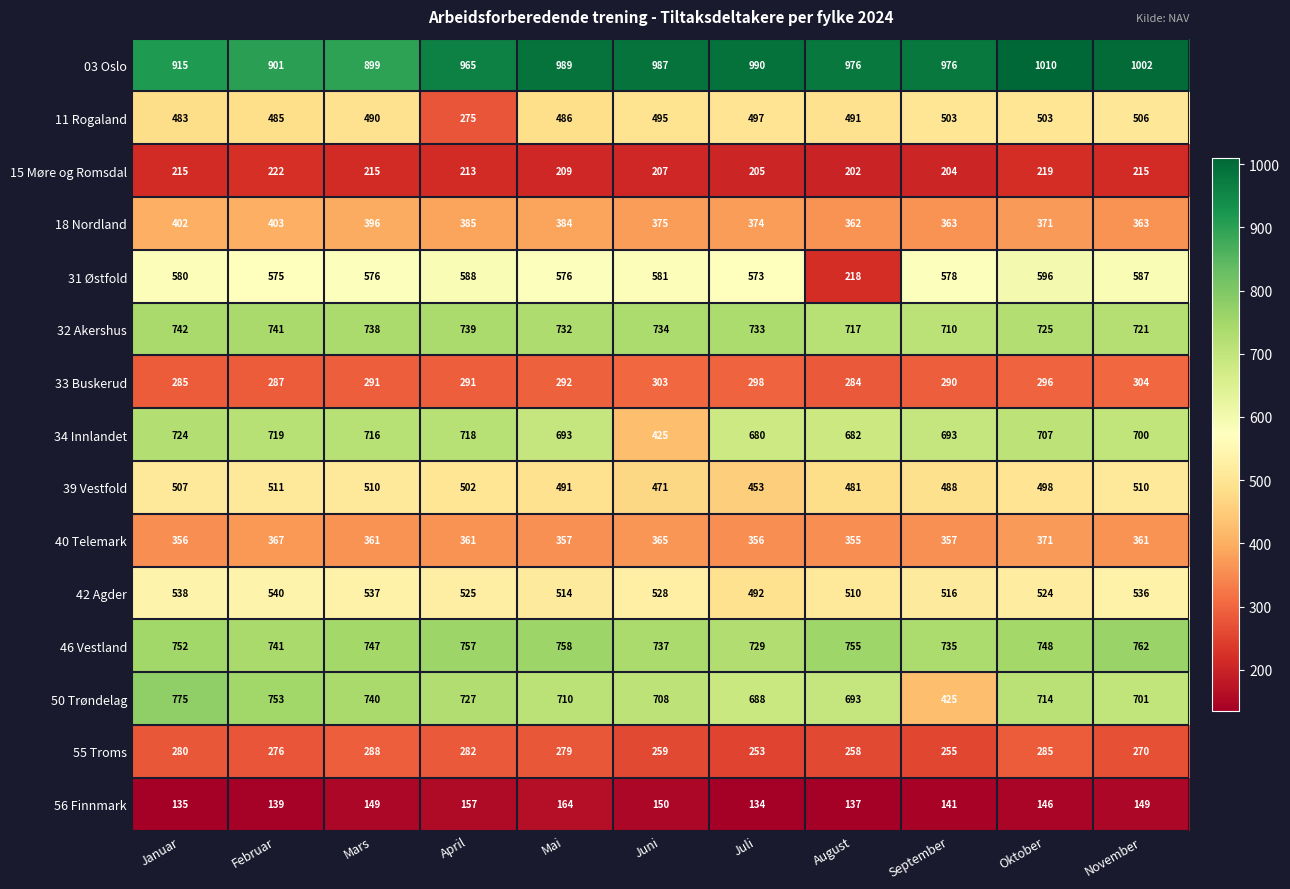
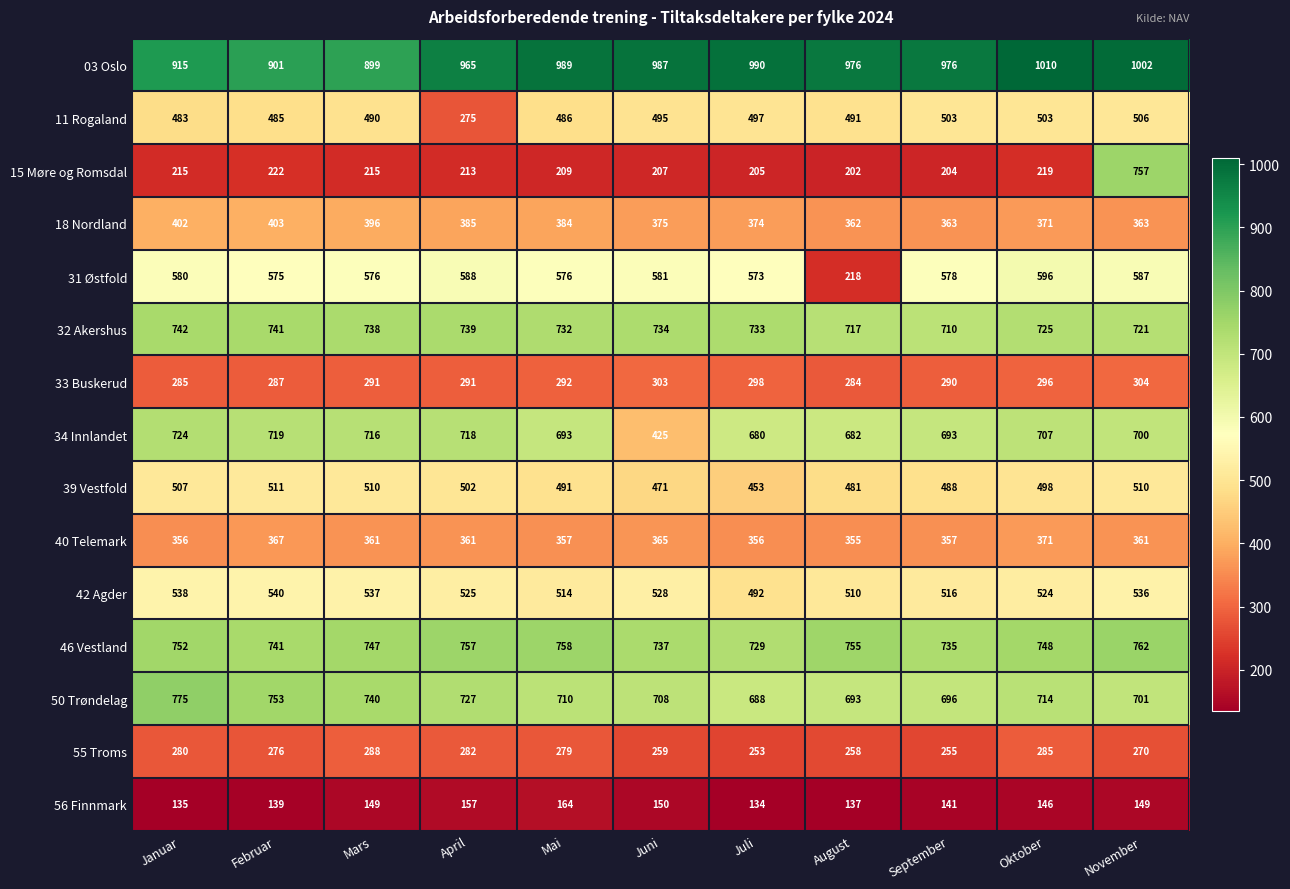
15 Møre og Romsdal, November: 215 -> 757
50 Trøndelag, September: 425 -> 696
